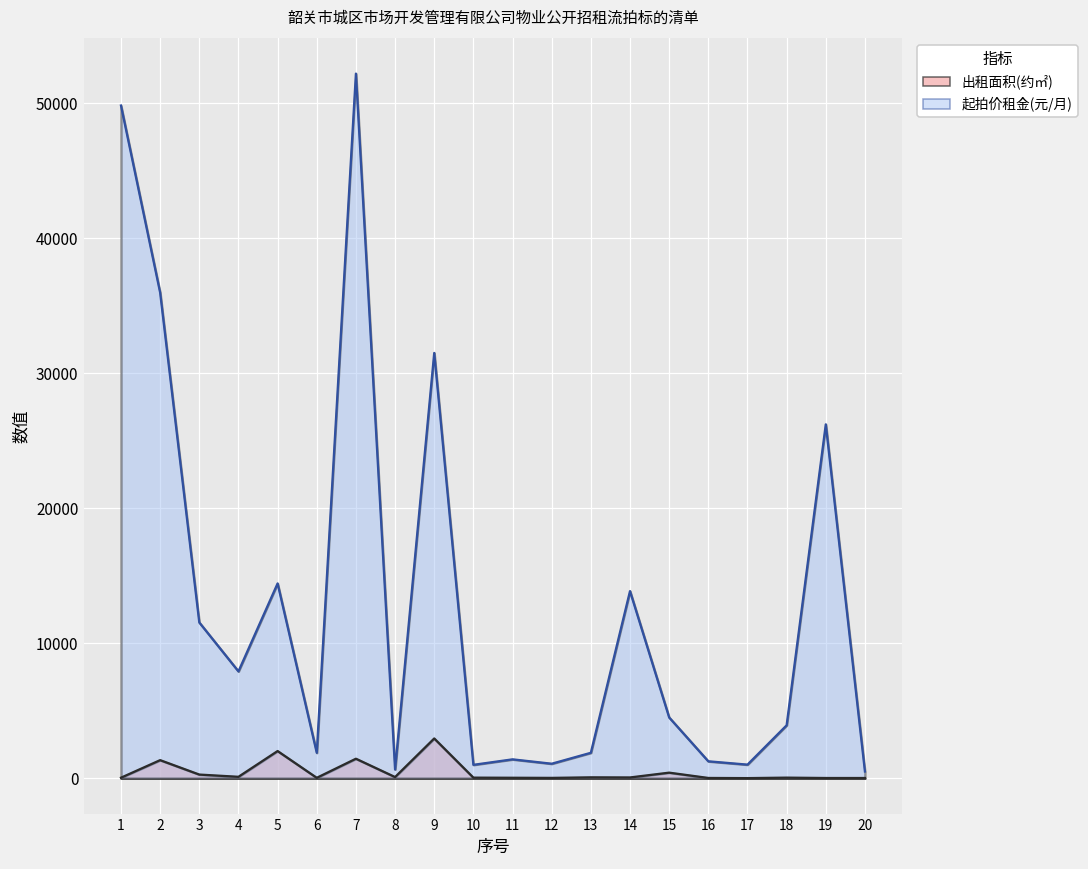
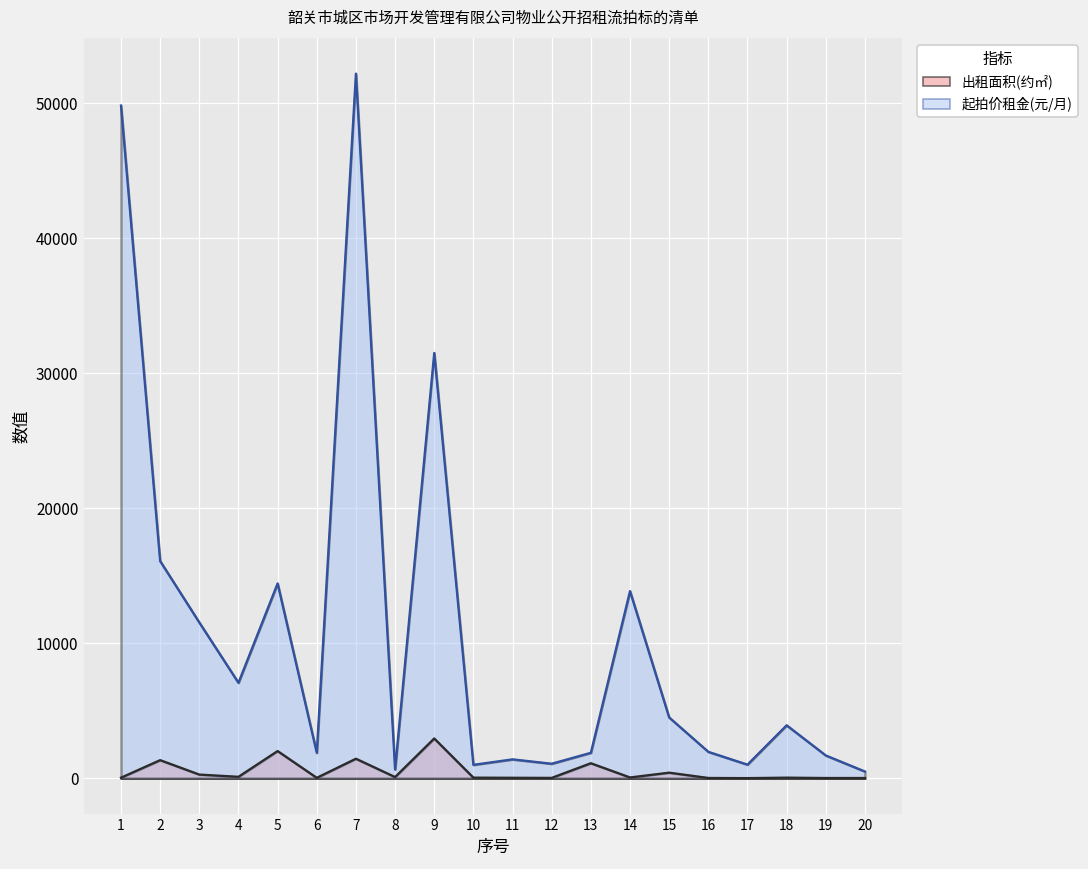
起拍价租金(元/月), 2: 36000 -> 16100
起拍价租金(元/月), 4: 7900 -> 7100
出租面积(约㎡), 13: 100 -> 1100
起拍价租金(元/月), 16: 1300 -> 2000
起拍价租金(元/月), 19: 26200 -> 1700
